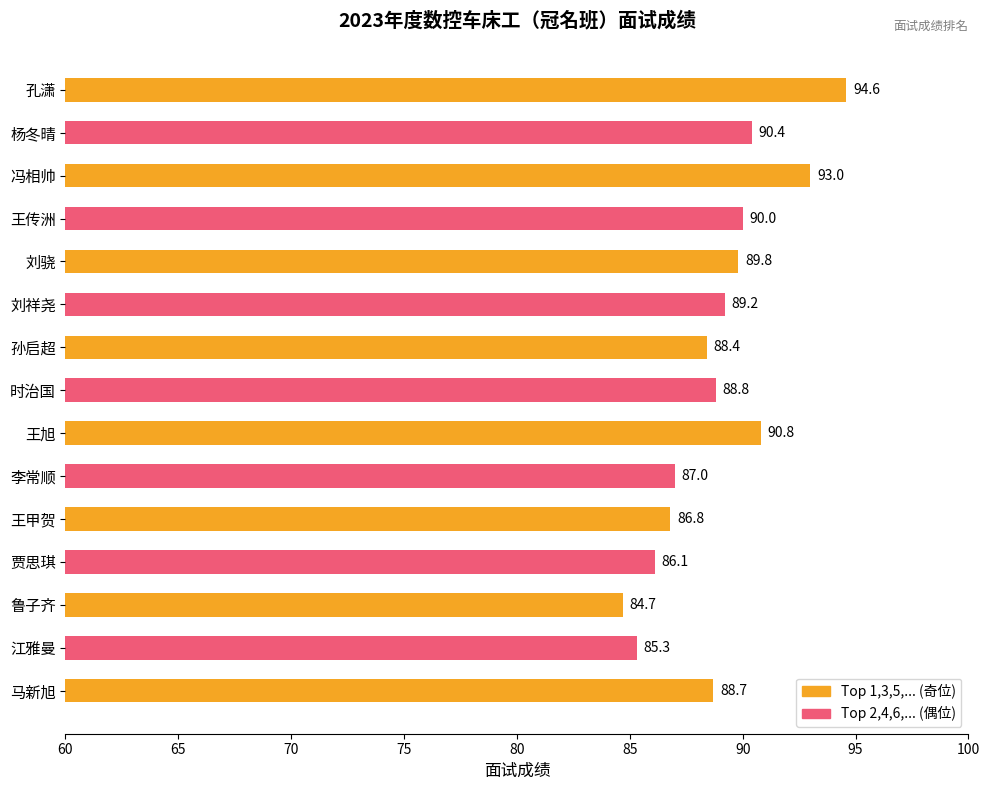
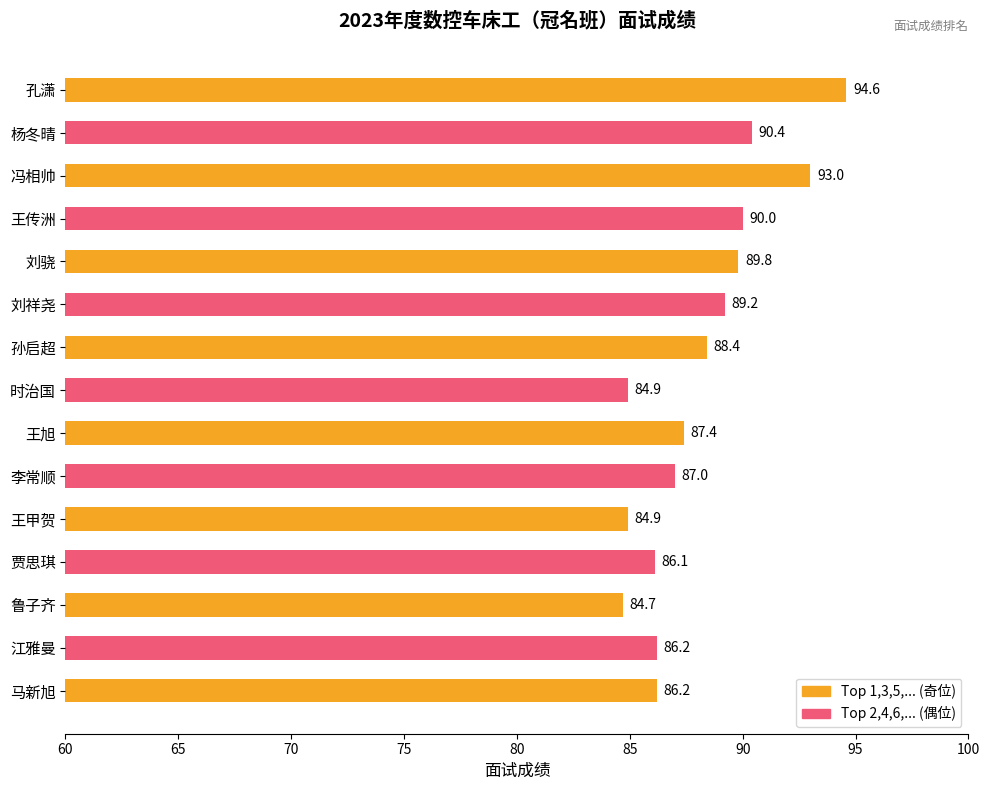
时治国: 88.8 -> 84.9
王旭: 90.8 -> 87.4
王甲贺: 86.8 -> 84.9
江雅曼: 85.3 -> 86.2
马新旭: 88.7 -> 86.2
